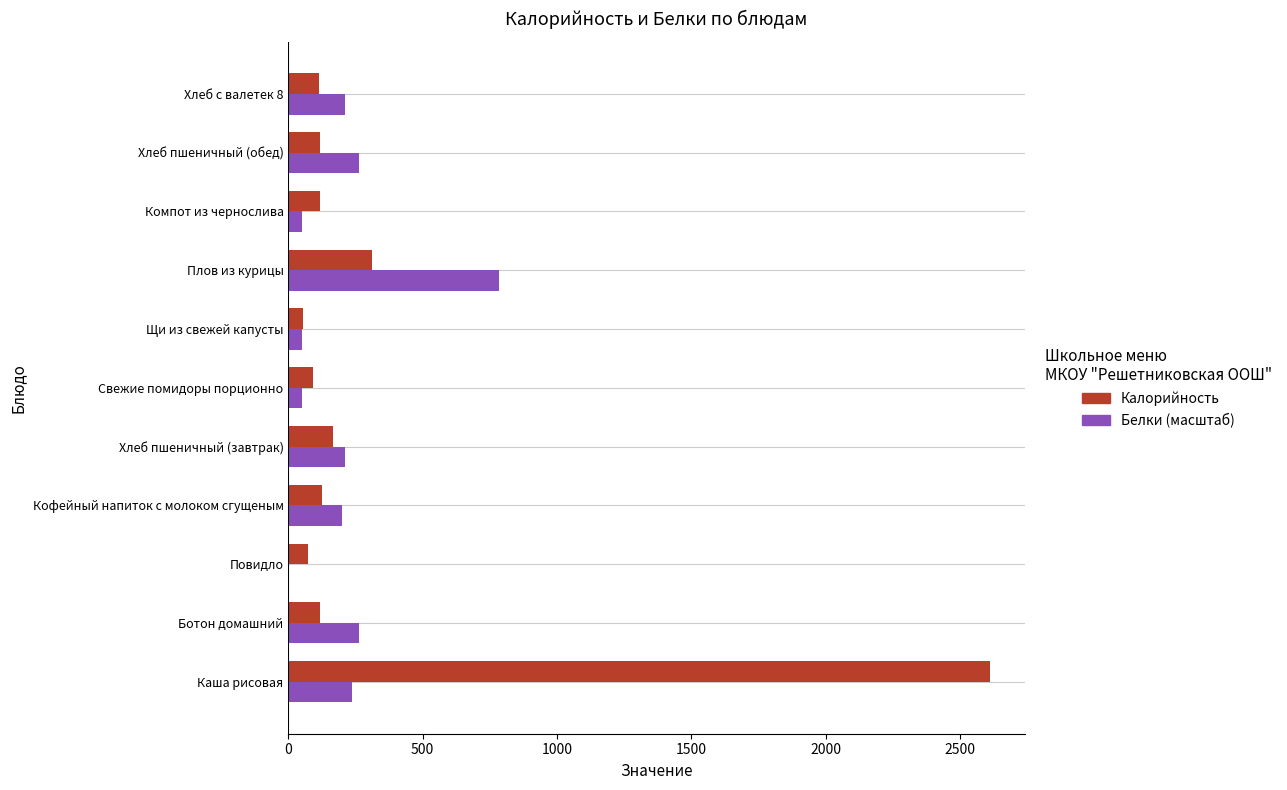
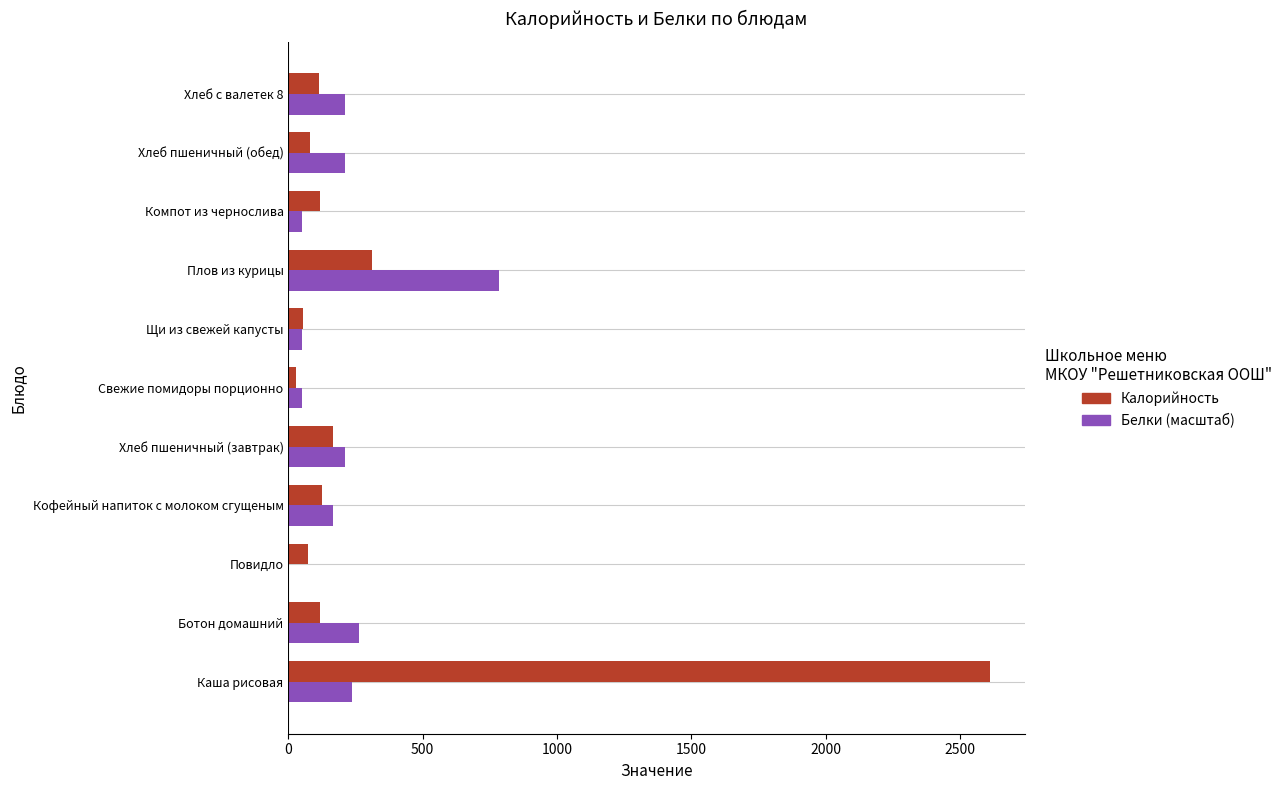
Калорийность, Хлеб пшеничный (обед): 120 -> 80
Белки (масштаб), Хлеб пшеничный (обед): 260 -> 210
Калорийность, Свежие помидоры порционно: 90 -> 30
Белки (масштаб), Кофейный напиток с молоком сгущеным: 200 -> 170
